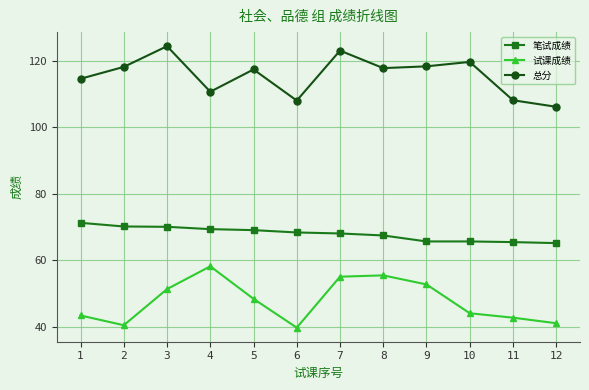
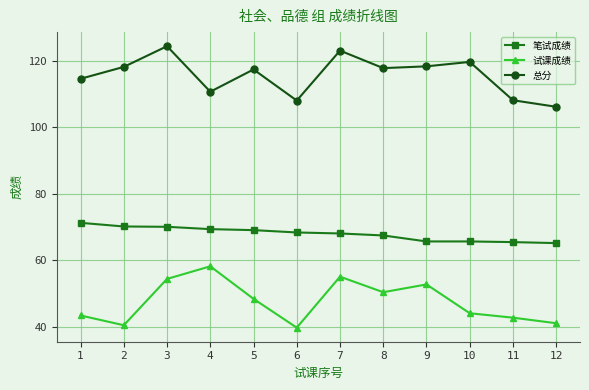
试课成绩, 3: 51 -> 54
试课成绩, 8: 55 -> 50
